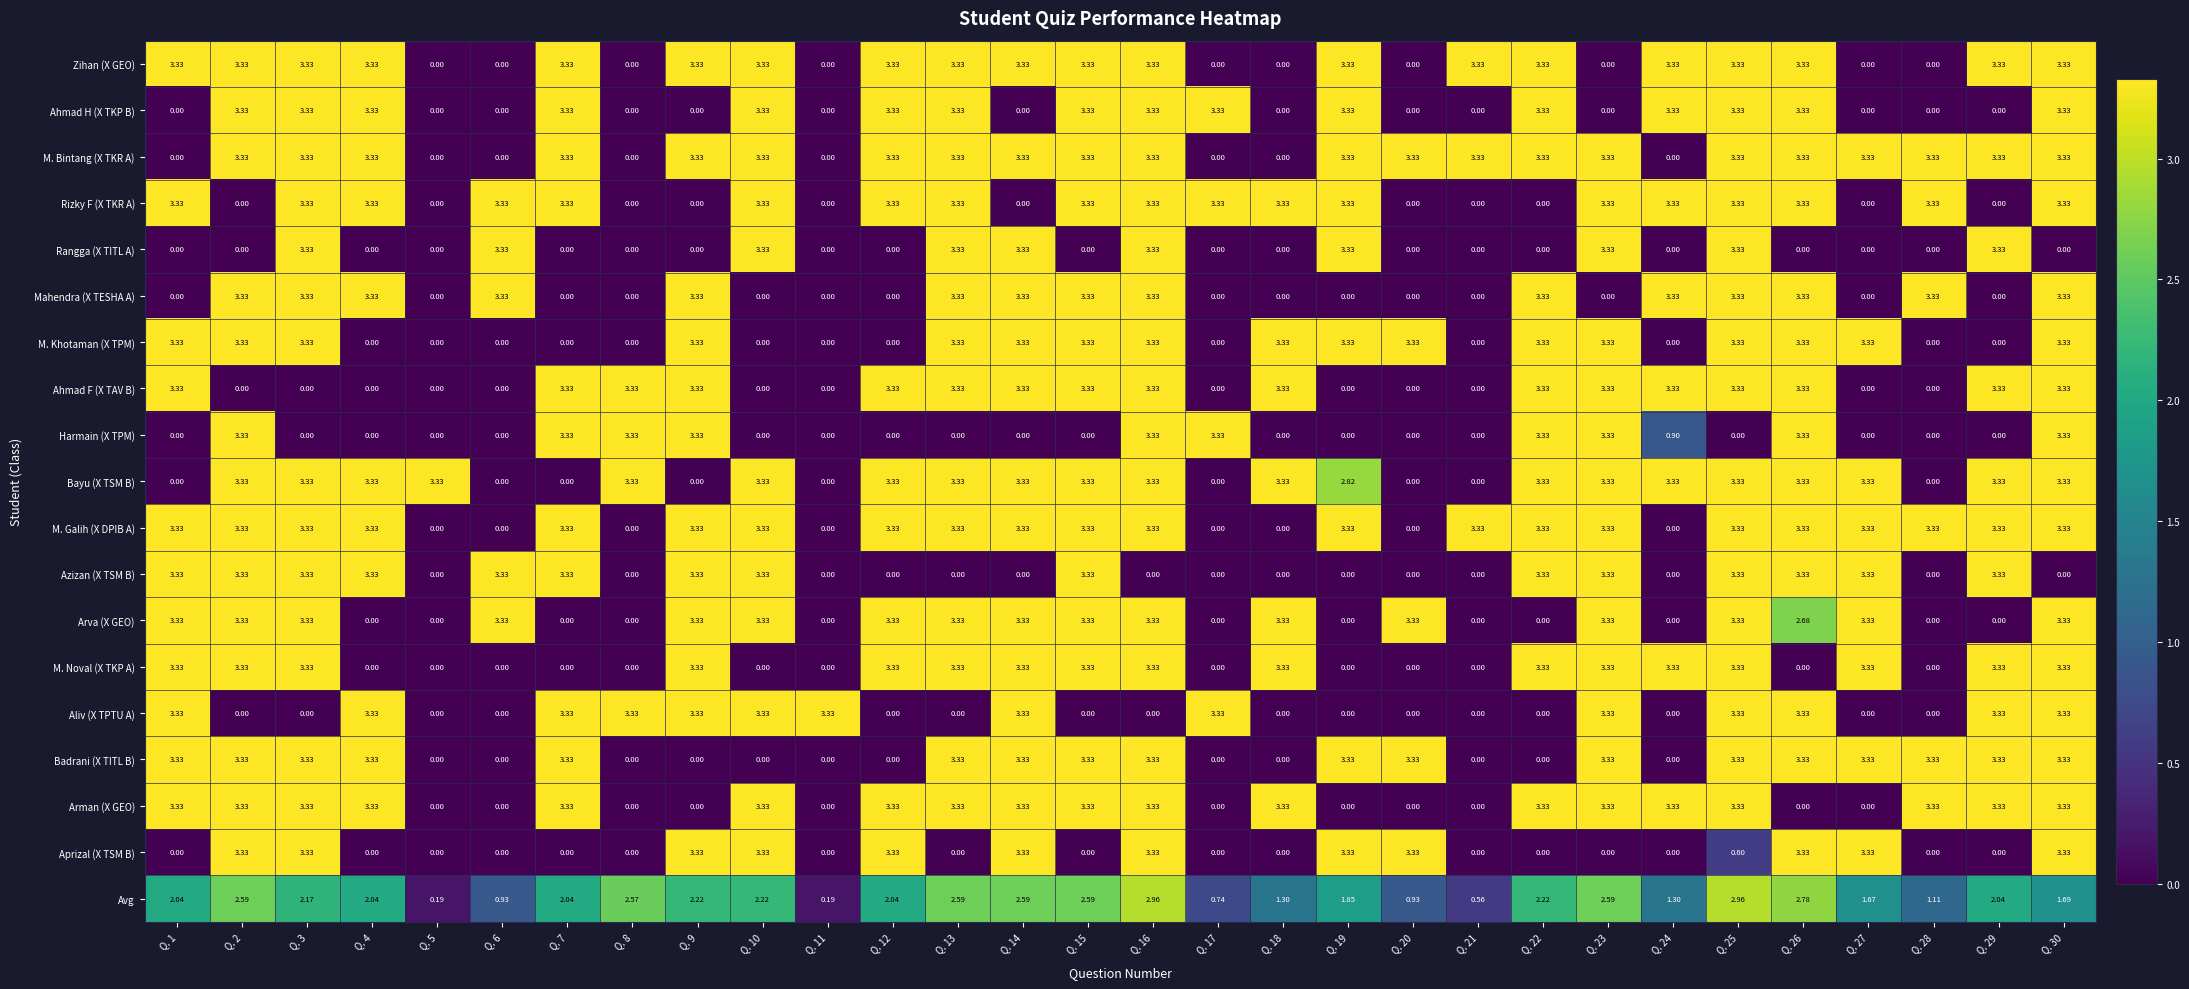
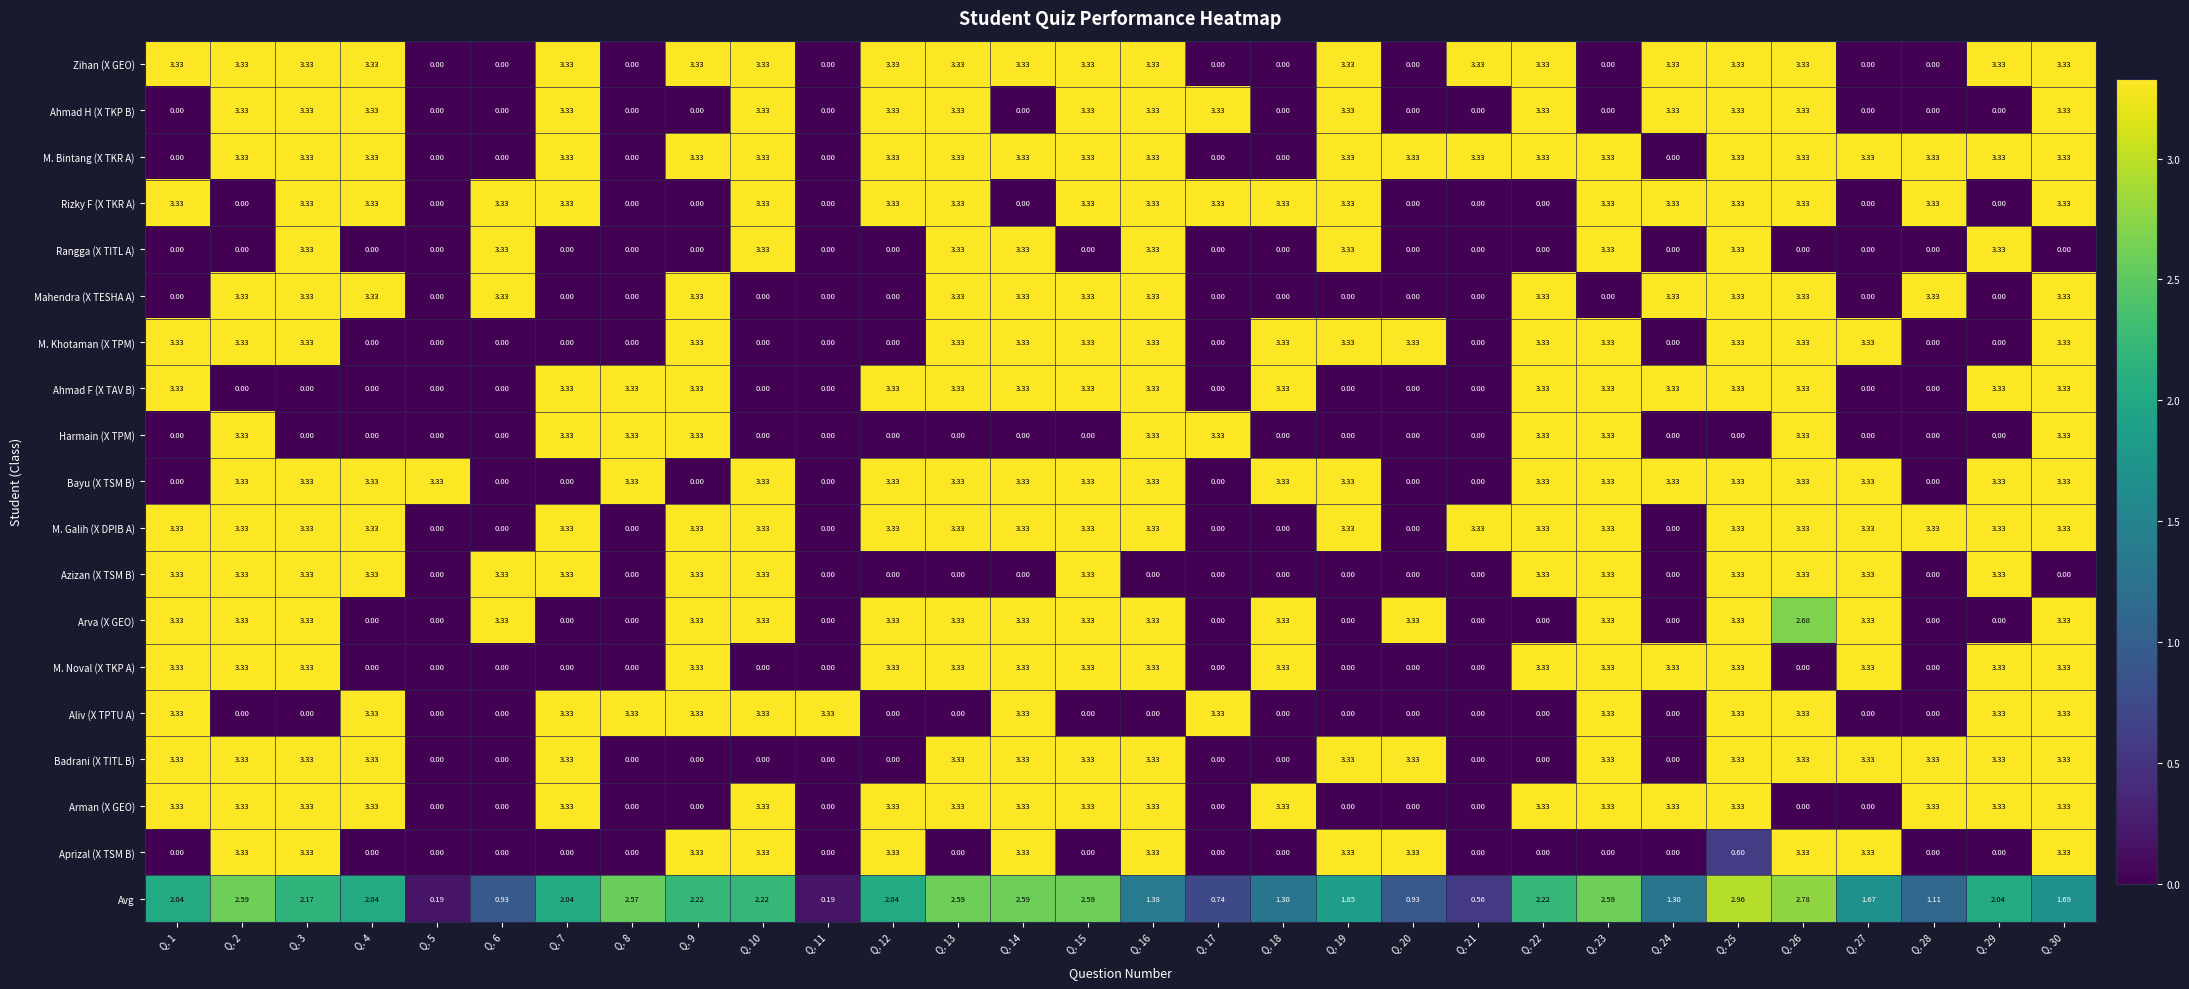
Harmain (X TPM), Q. 24: 0.90 -> 0.00
Bayu (X TSM B), Q. 19: 2.82 -> 3.33
Avg, Q. 16: 2.96 -> 1.38
